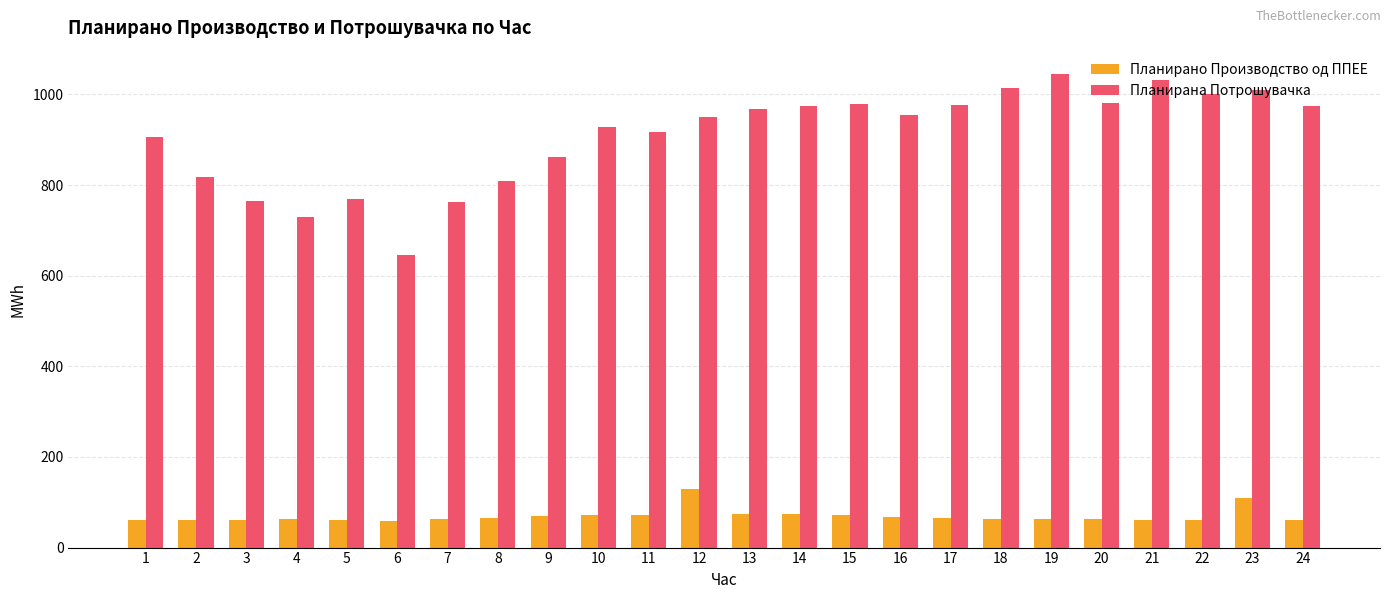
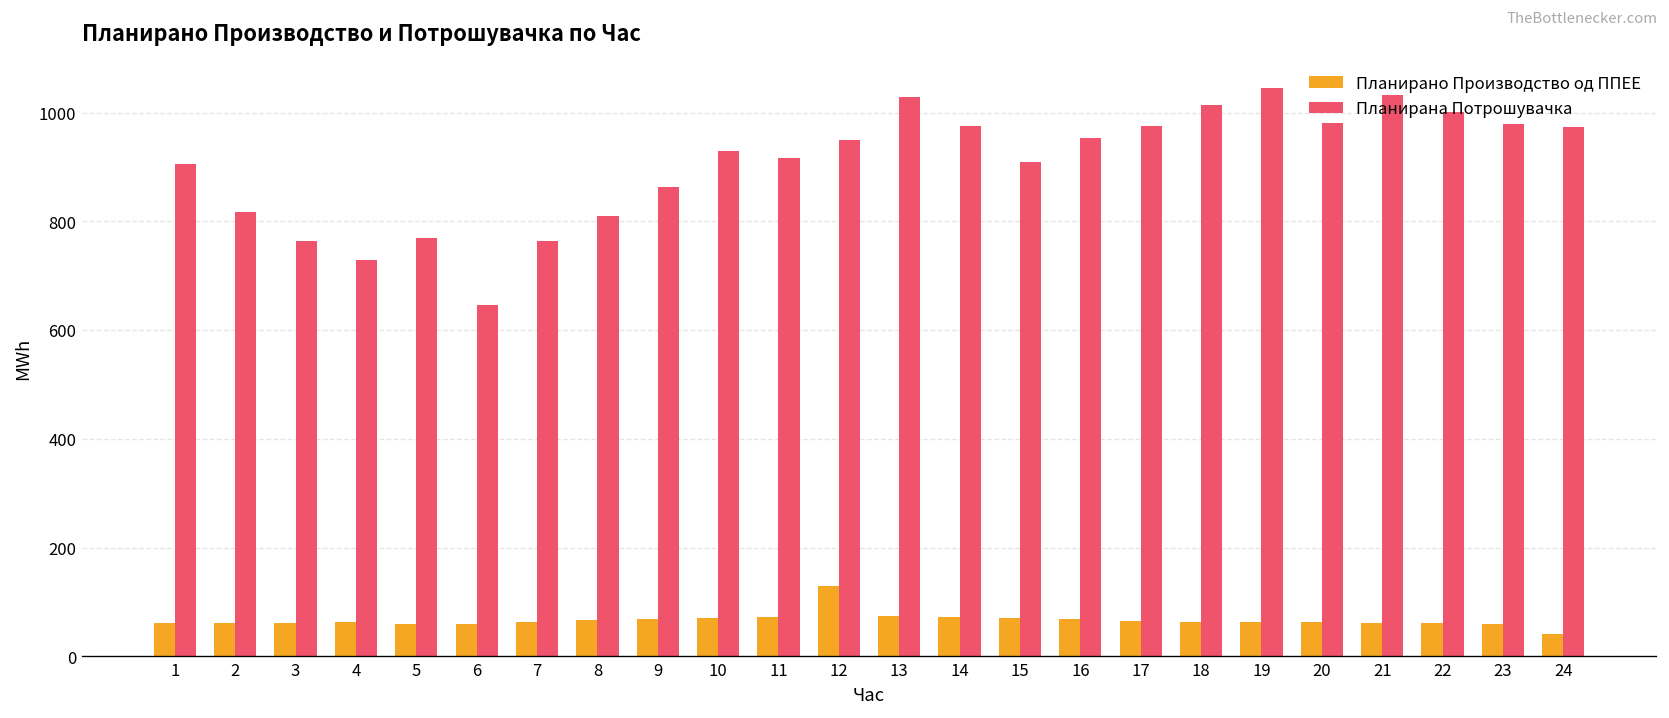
Планирана Потрошувачка, 13: 970 -> 1030
Планирана Потрошувачка, 15: 980 -> 910
Планирано Производство од ППЕЕ, 23: 110 -> 60
Планирана Потрошувачка, 23: 1010 -> 980
Планирано Производство од ППЕЕ, 24: 60 -> 40
